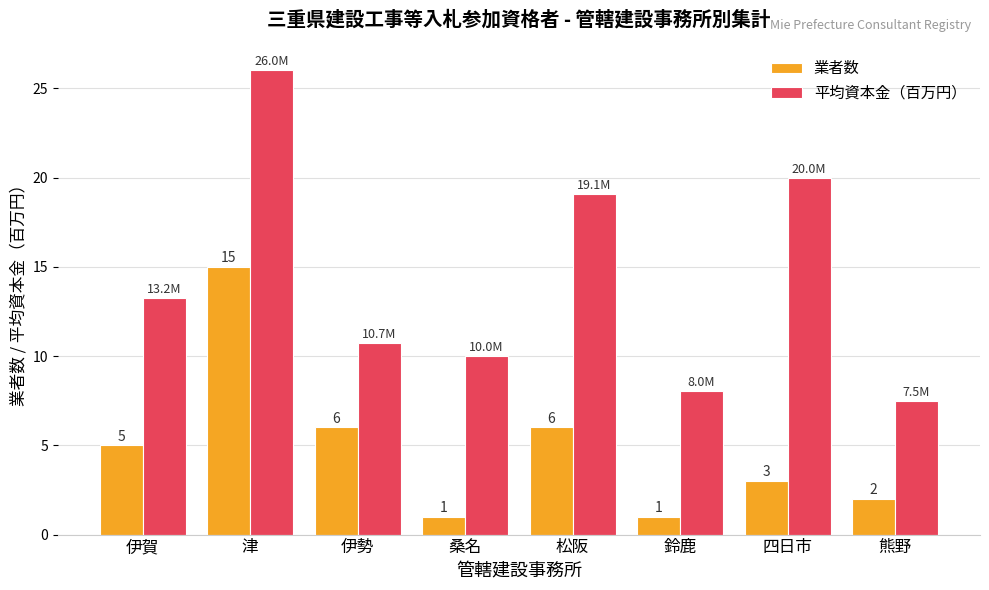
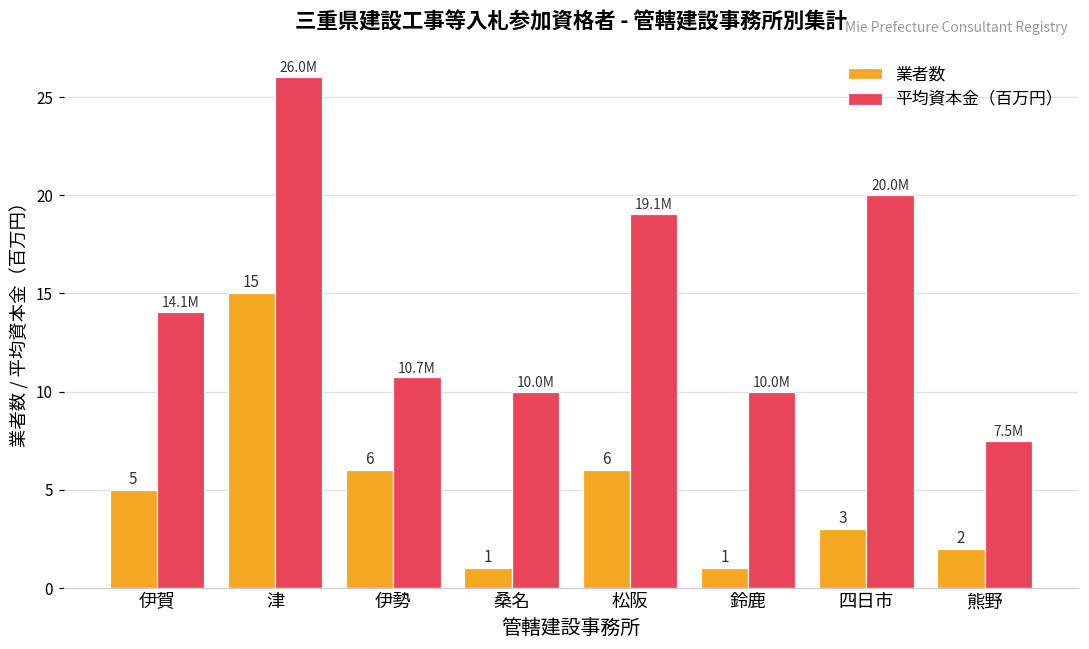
平均資本金（百万円）, 伊賀: 13.2M -> 14.1M
平均資本金（百万円）, 鈴鹿: 8.0M -> 10.0M
